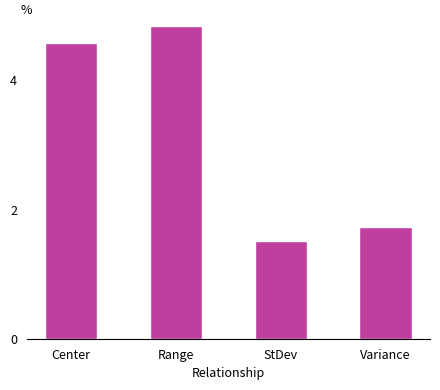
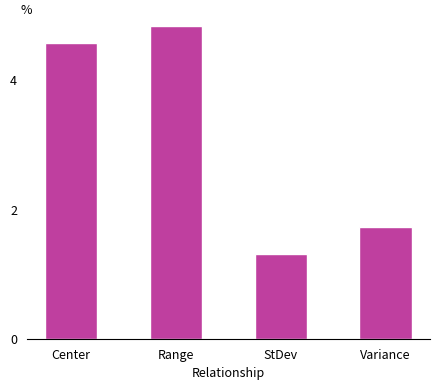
StDev: 1.5 -> 1.3
